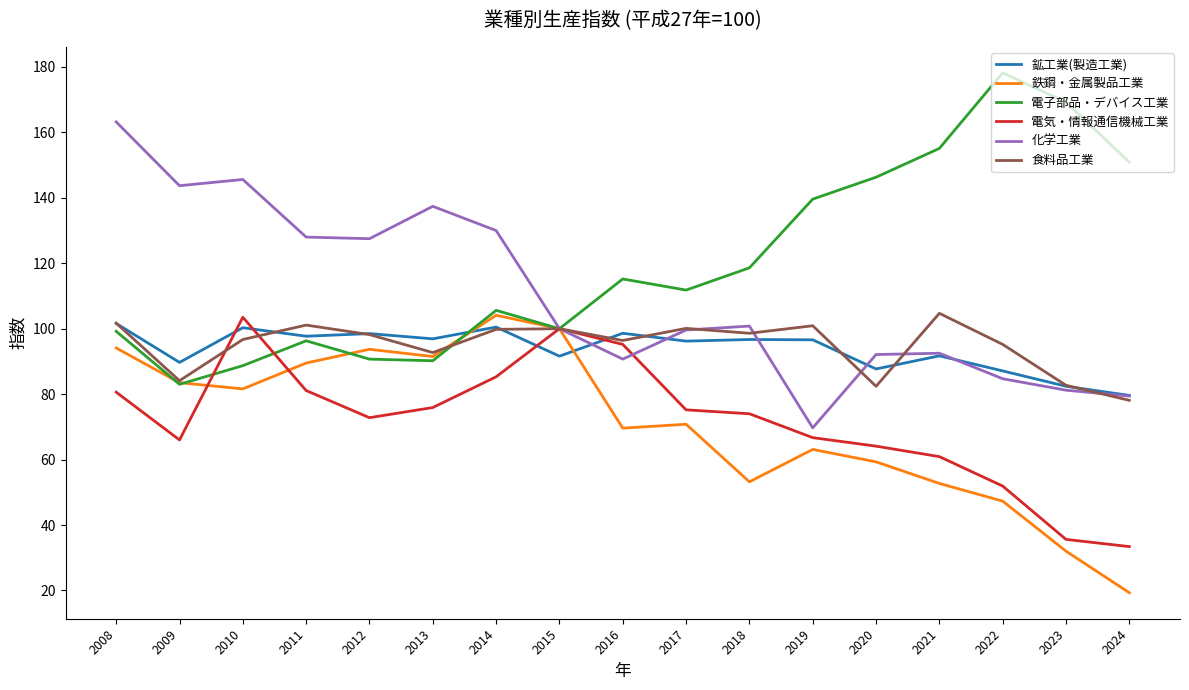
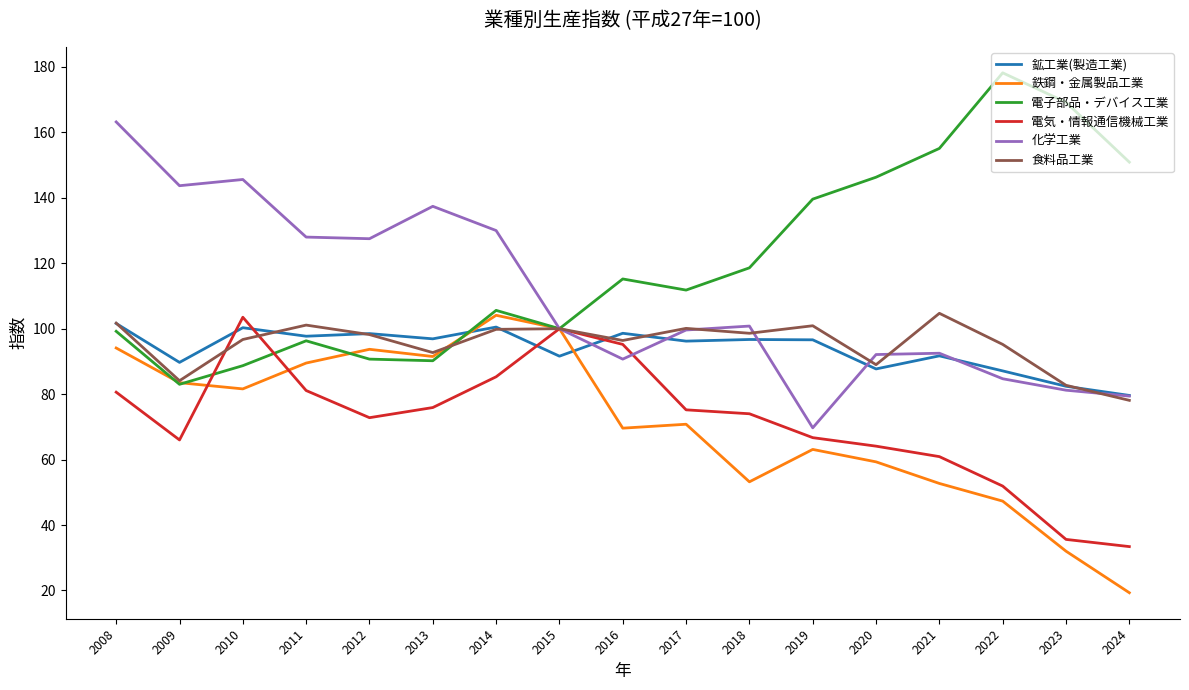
食料品工業, 2020: 82 -> 89
